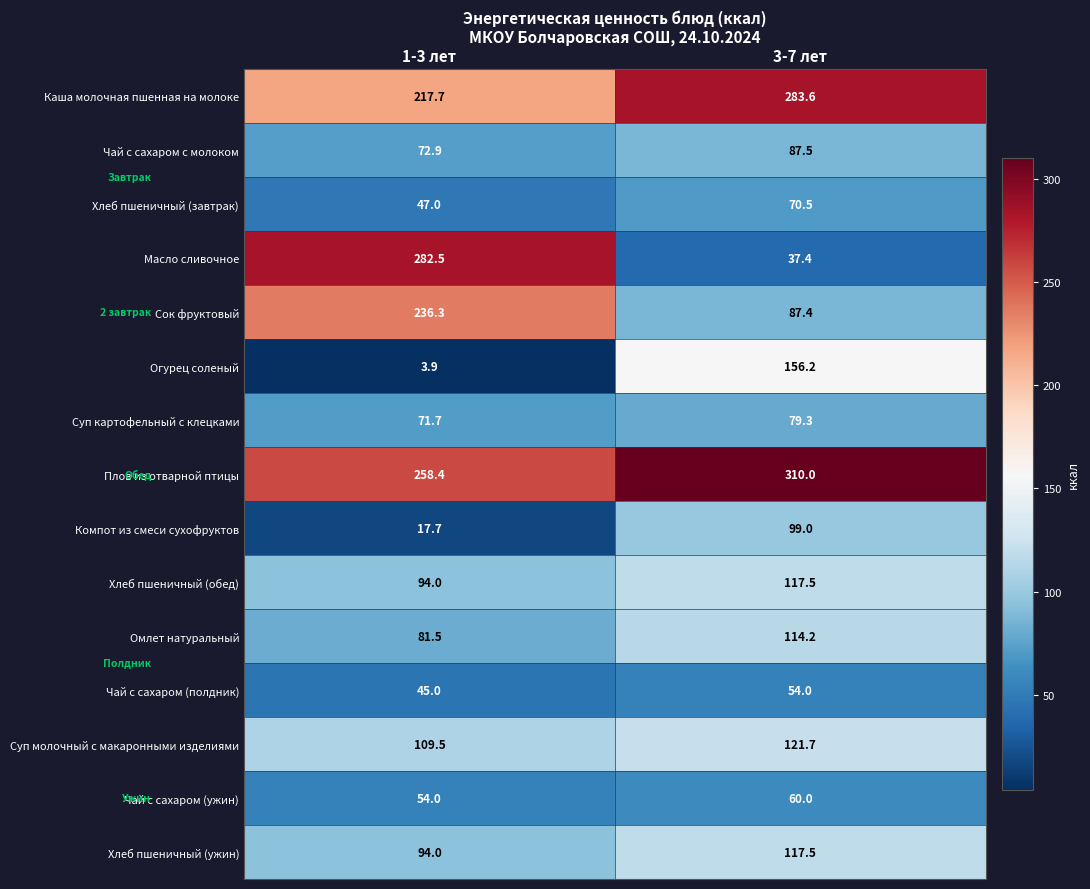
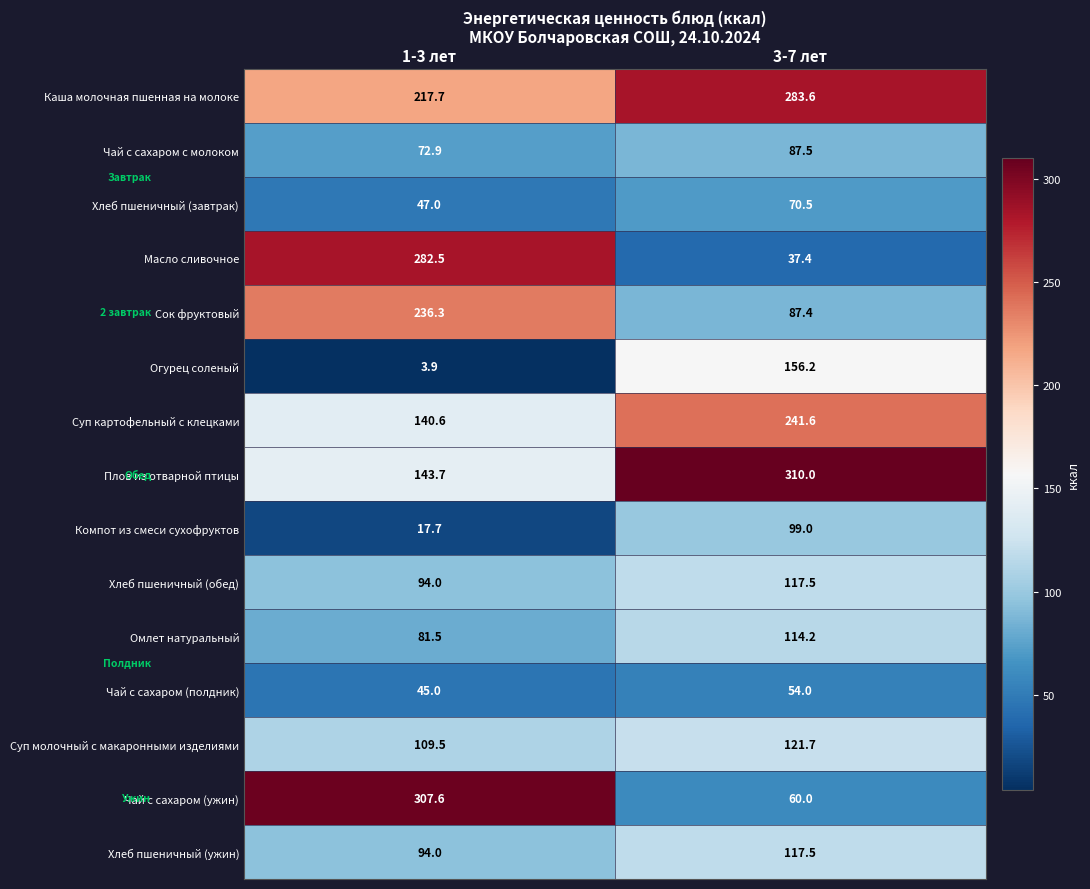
Суп картофельный с клецками, 1-3 лет: 71.7 -> 140.6
Суп картофельный с клецками, 3-7 лет: 79.3 -> 241.6
Плов из отварной птицы, 1-3 лет: 258.4 -> 143.7
Чай с сахаром (ужин), 1-3 лет: 54.0 -> 307.6
